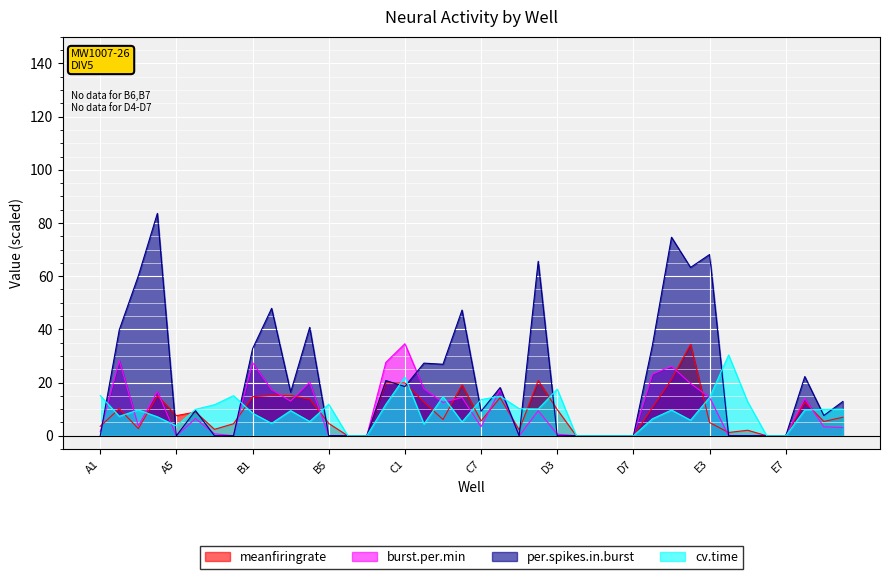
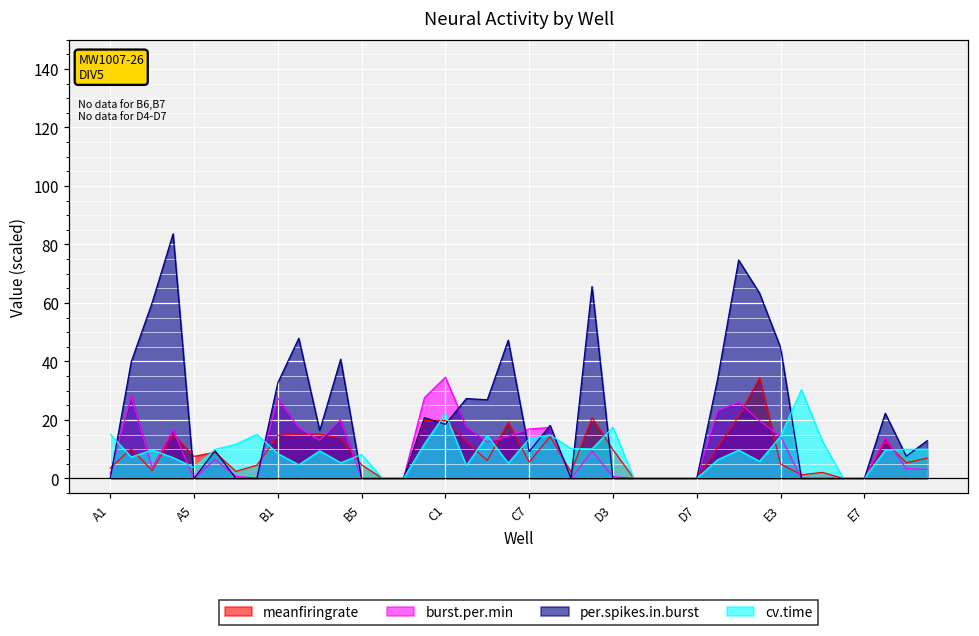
cv.time, B5: 12 -> 8
burst.per.min, C7: 3 -> 17
per.spikes.in.burst, E3: 68 -> 45
